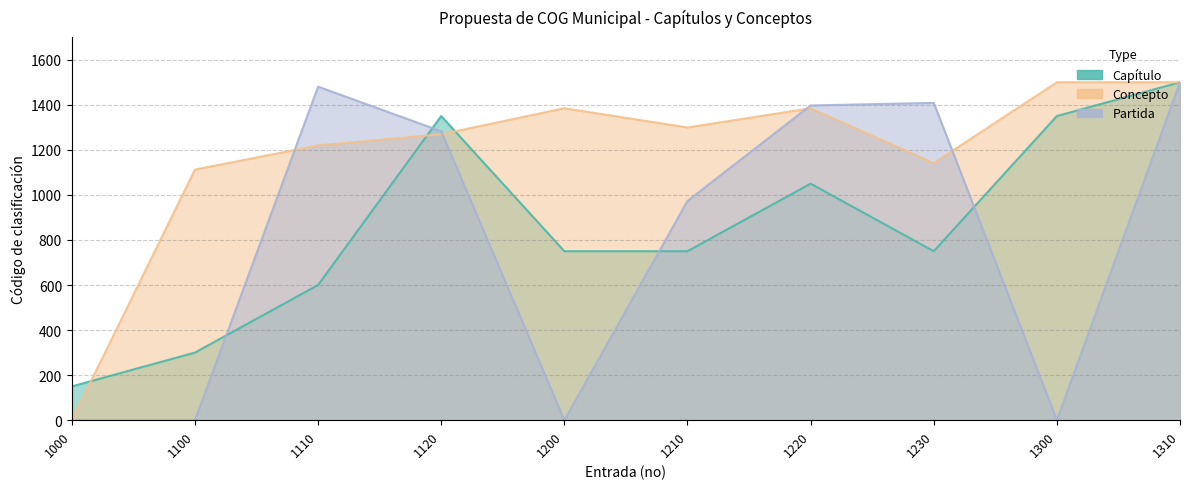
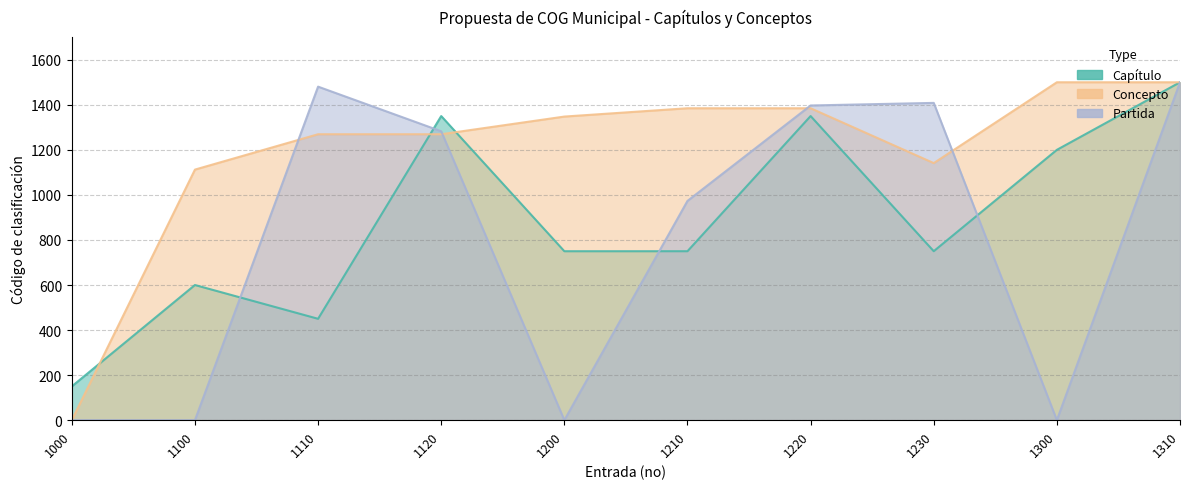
Capítulo, 1100: 300 -> 600
Capítulo, 1110: 600 -> 450
Concepto, 1110: 1220 -> 1270
Concepto, 1200: 1380 -> 1350
Concepto, 1210: 1300 -> 1380
Capítulo, 1220: 1050 -> 1350
Capítulo, 1300: 1350 -> 1200
